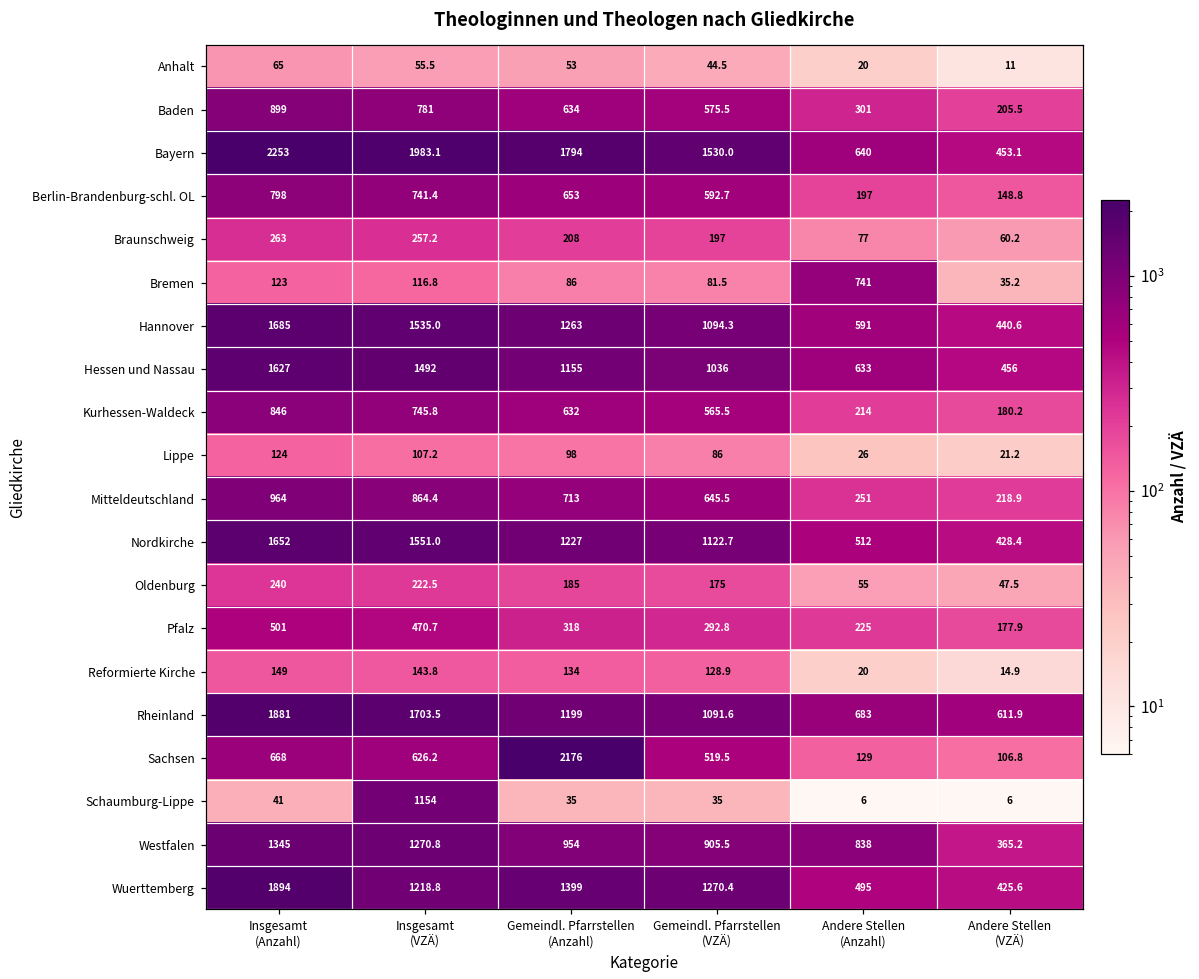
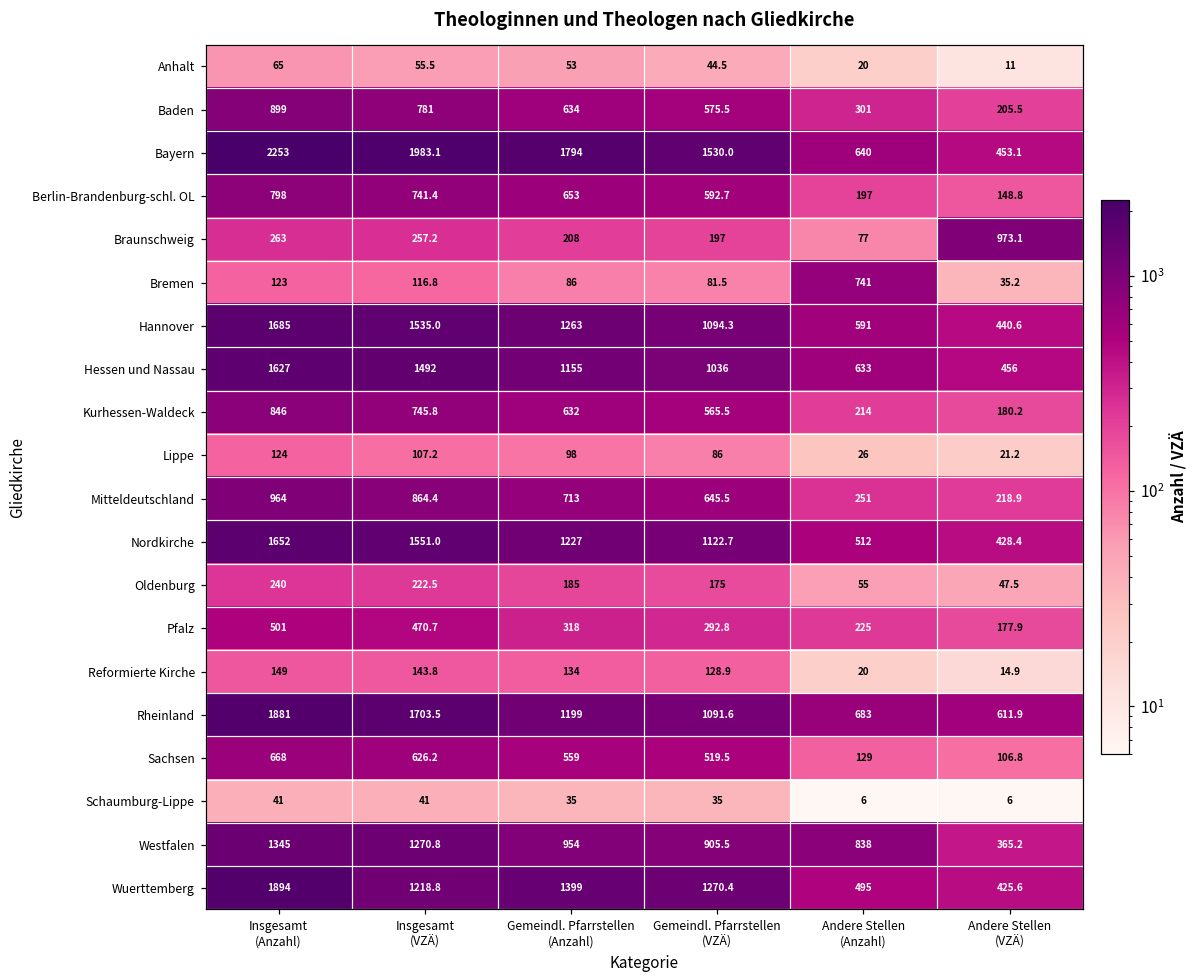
Braunschweig, Andere Stellen (VZÄ): 60.2 -> 973.1
Sachsen, Gemeindl. Pfarrstellen (Anzahl): 2176 -> 559
Schaumburg-Lippe, Insgesamt (VZÄ): 1154 -> 41
